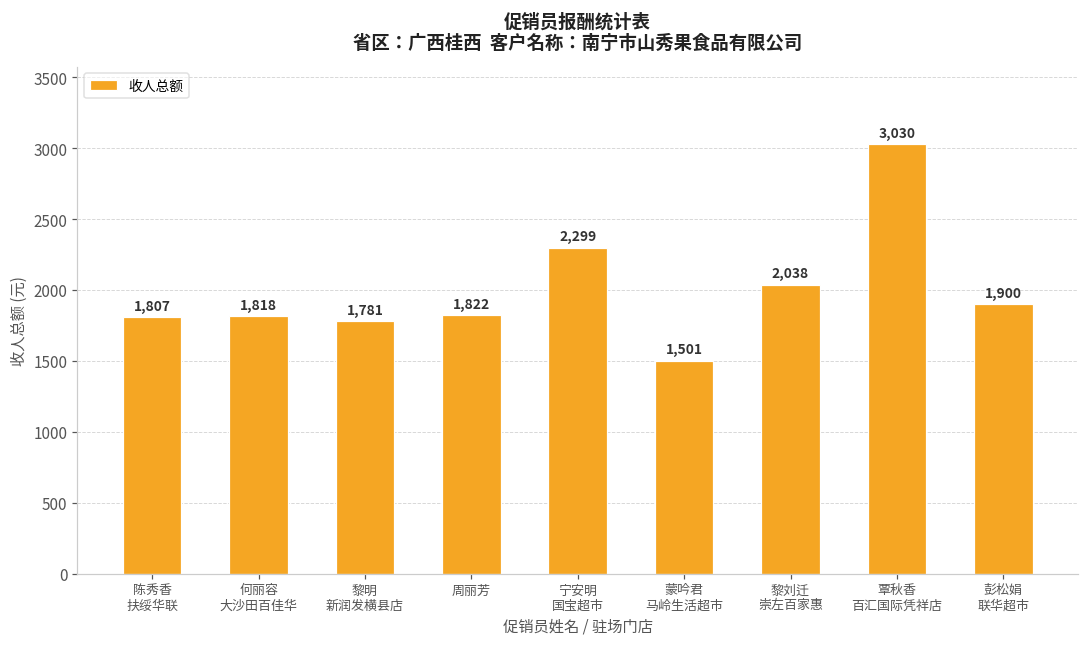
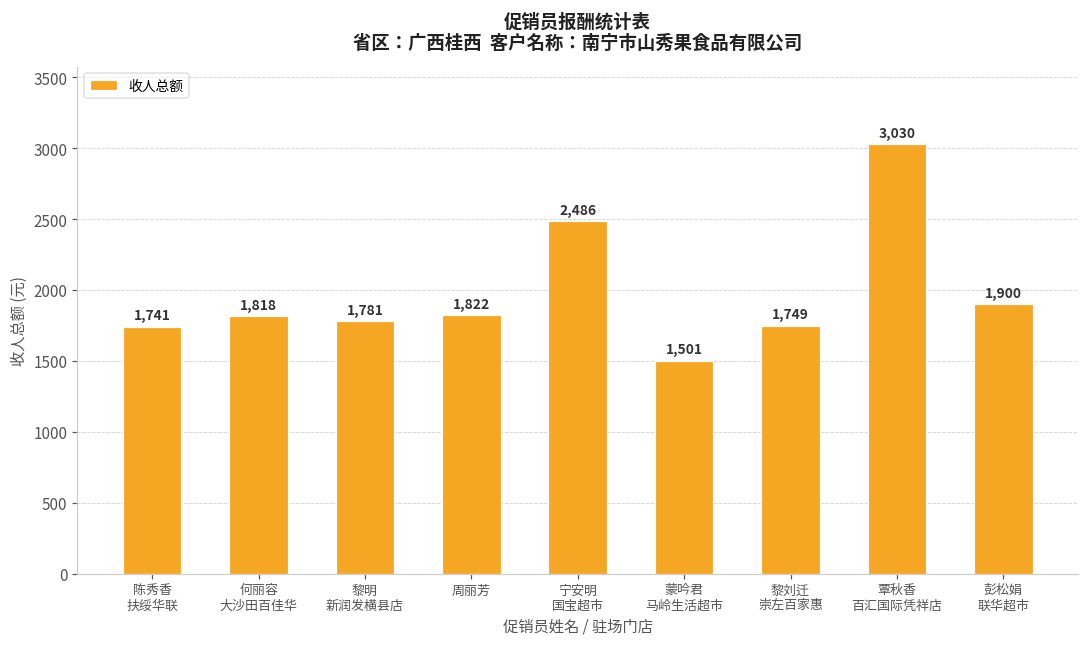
陈秀香 扶绥华联: 1,807 -> 1,741
宁安明 国宝超市: 2,299 -> 2,486
黎刘迁 崇左百家惠: 2,038 -> 1,749
